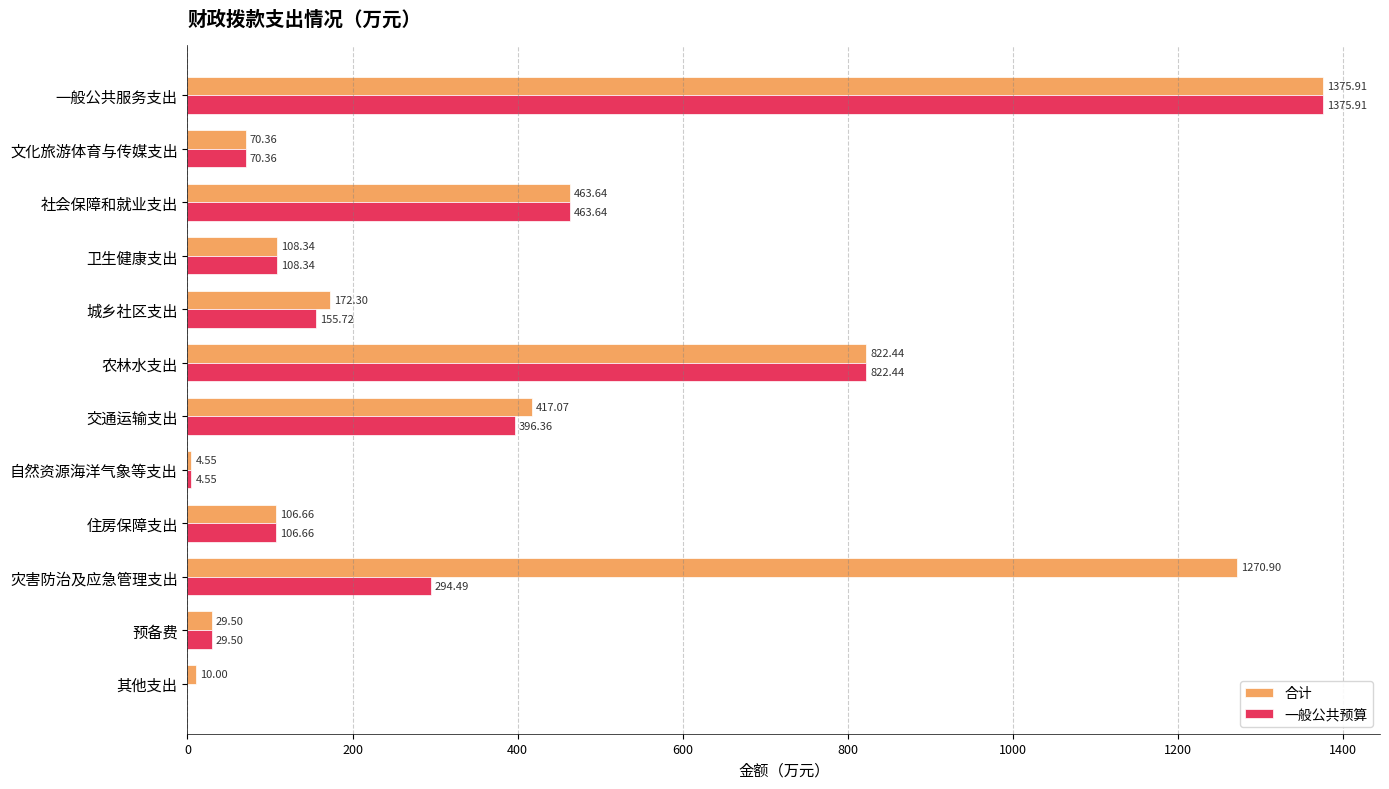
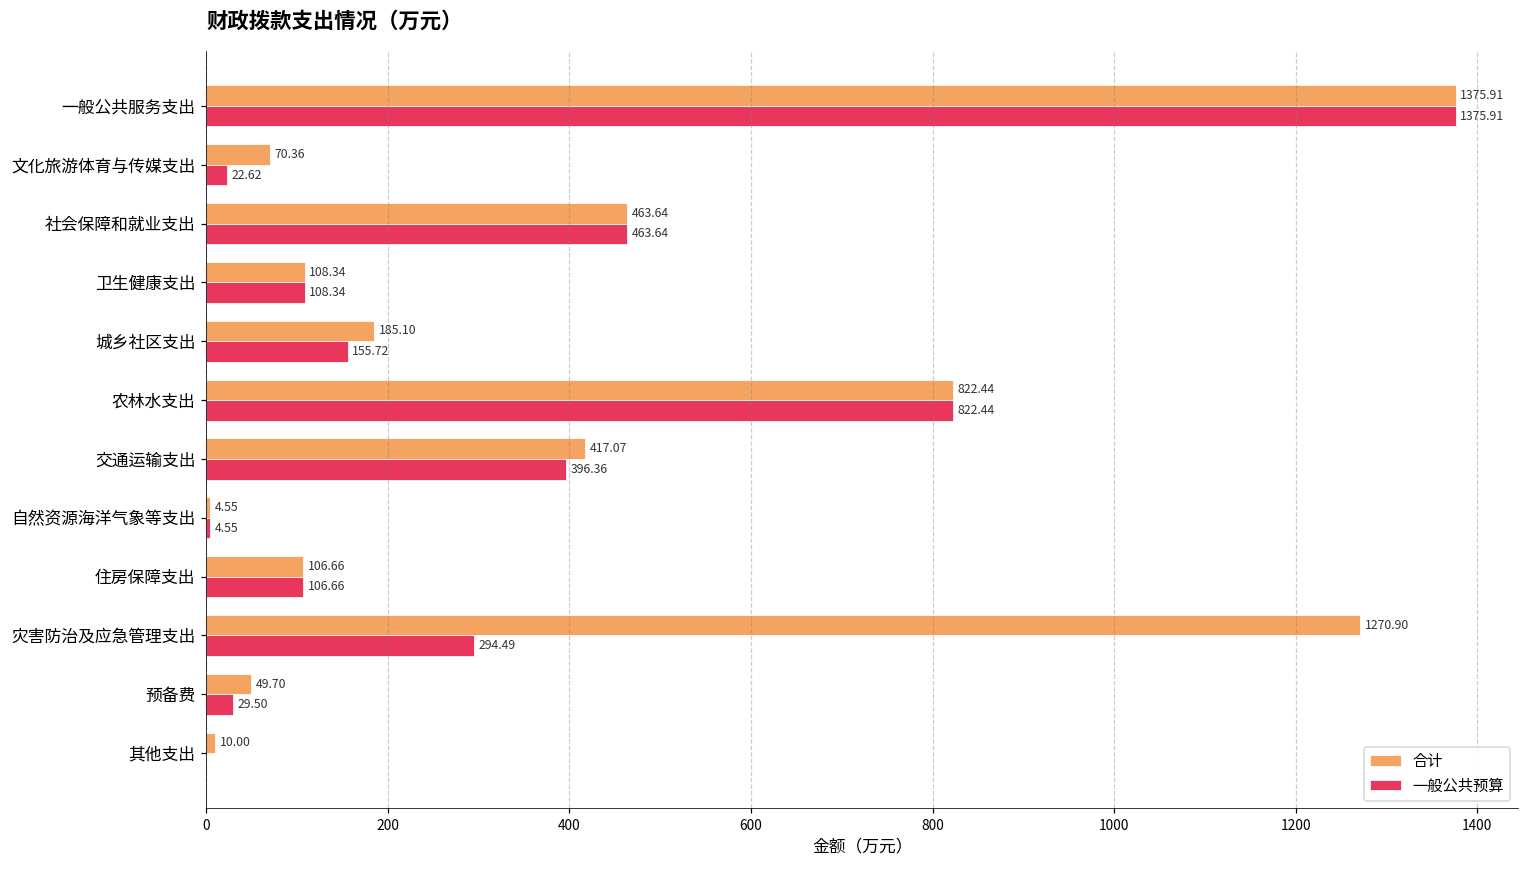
一般公共预算, 文化旅游体育与传媒支出: 70.36 -> 22.62
合计, 城乡社区支出: 172.30 -> 185.10
合计, 预备费: 29.50 -> 49.70
